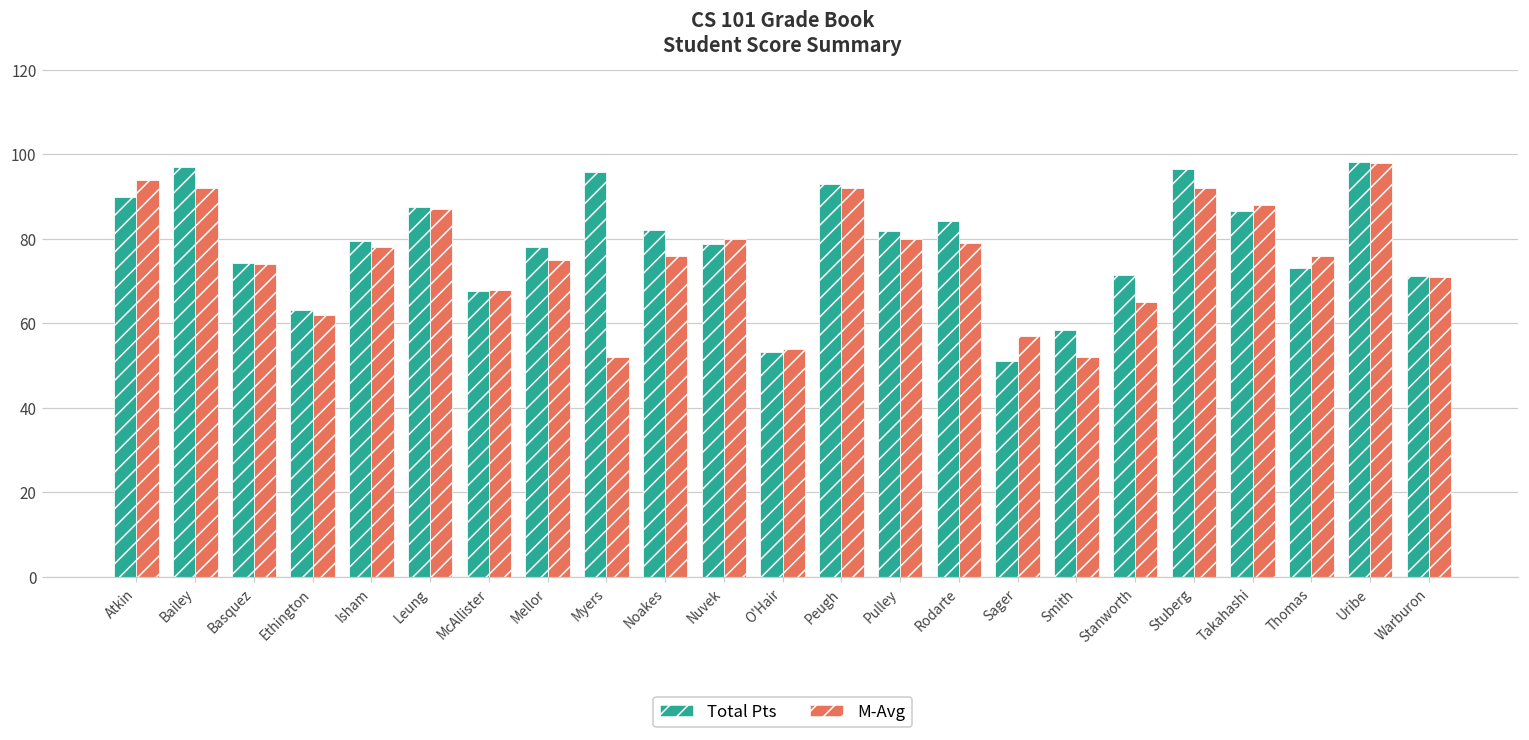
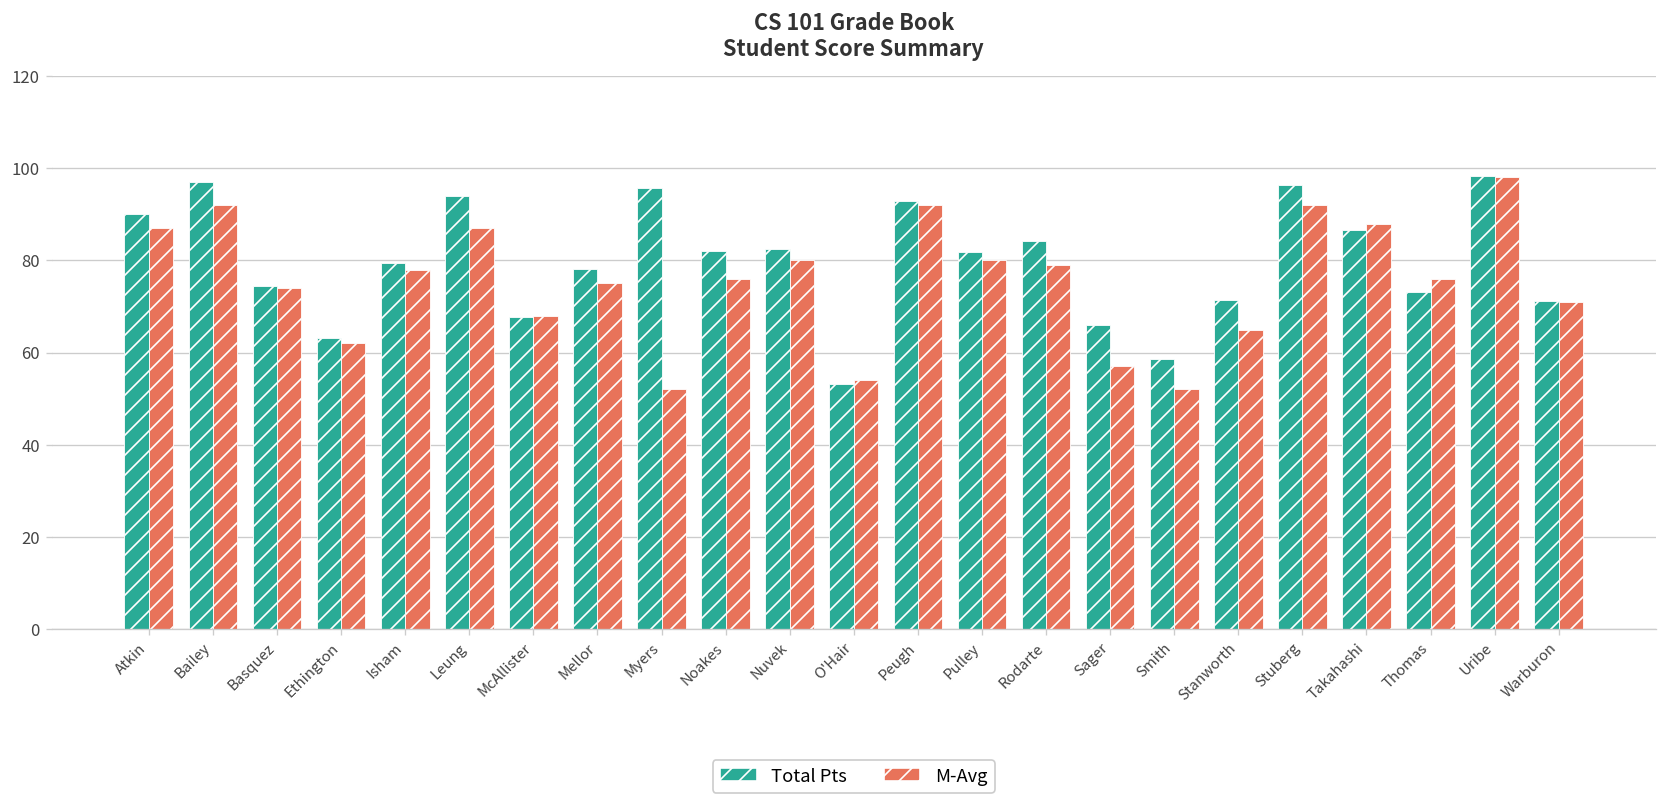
M-Avg, Atkin: 94 -> 87
Total Pts, Leung: 88 -> 94
Total Pts, Nuvek: 79 -> 83
Total Pts, Sager: 51 -> 66
